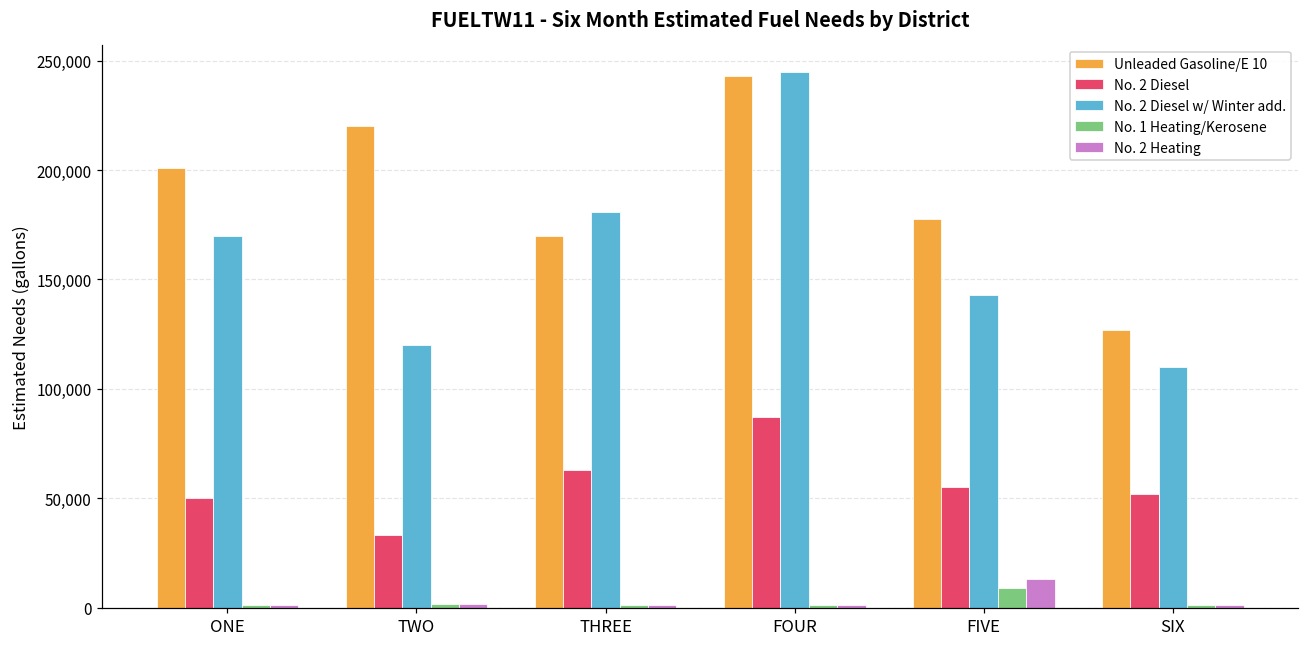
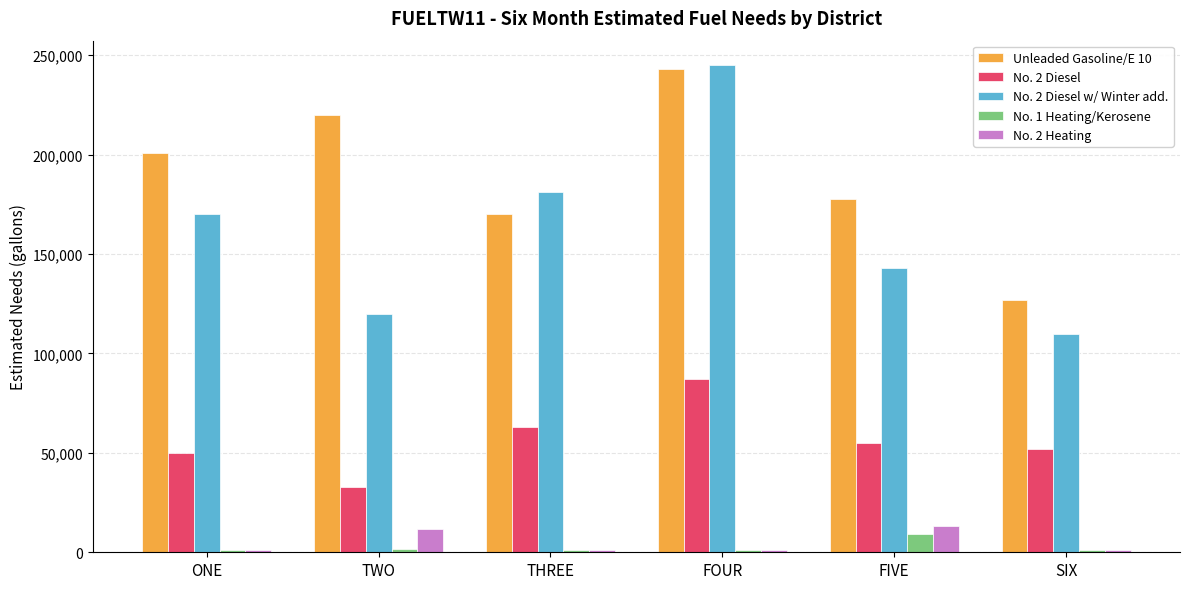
No. 2 Heating, TWO: 2,000 -> 12,000
